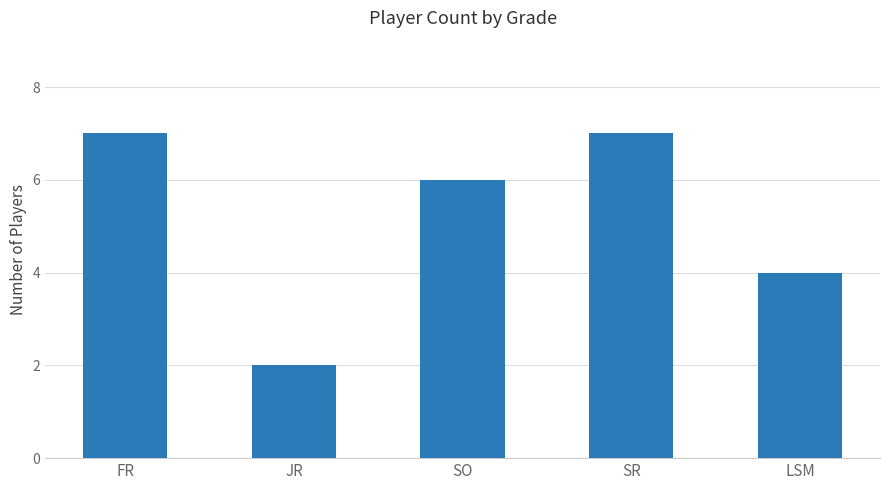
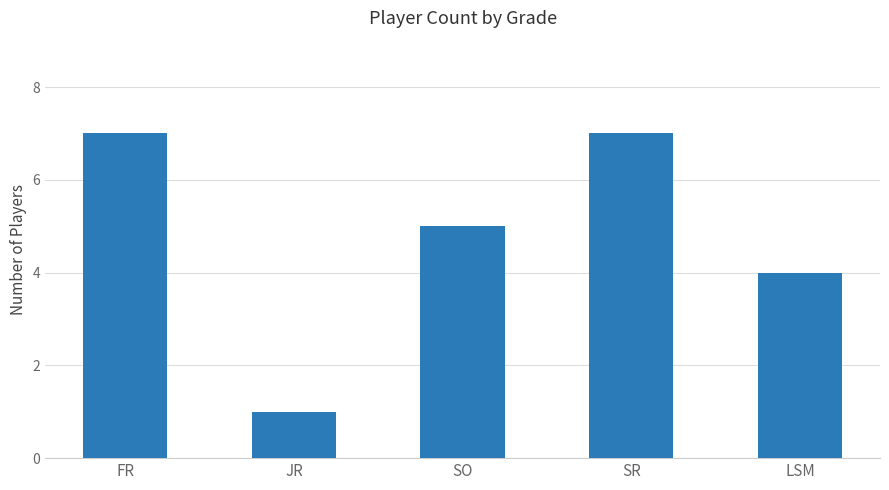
JR: 2 -> 1
SO: 6 -> 5
